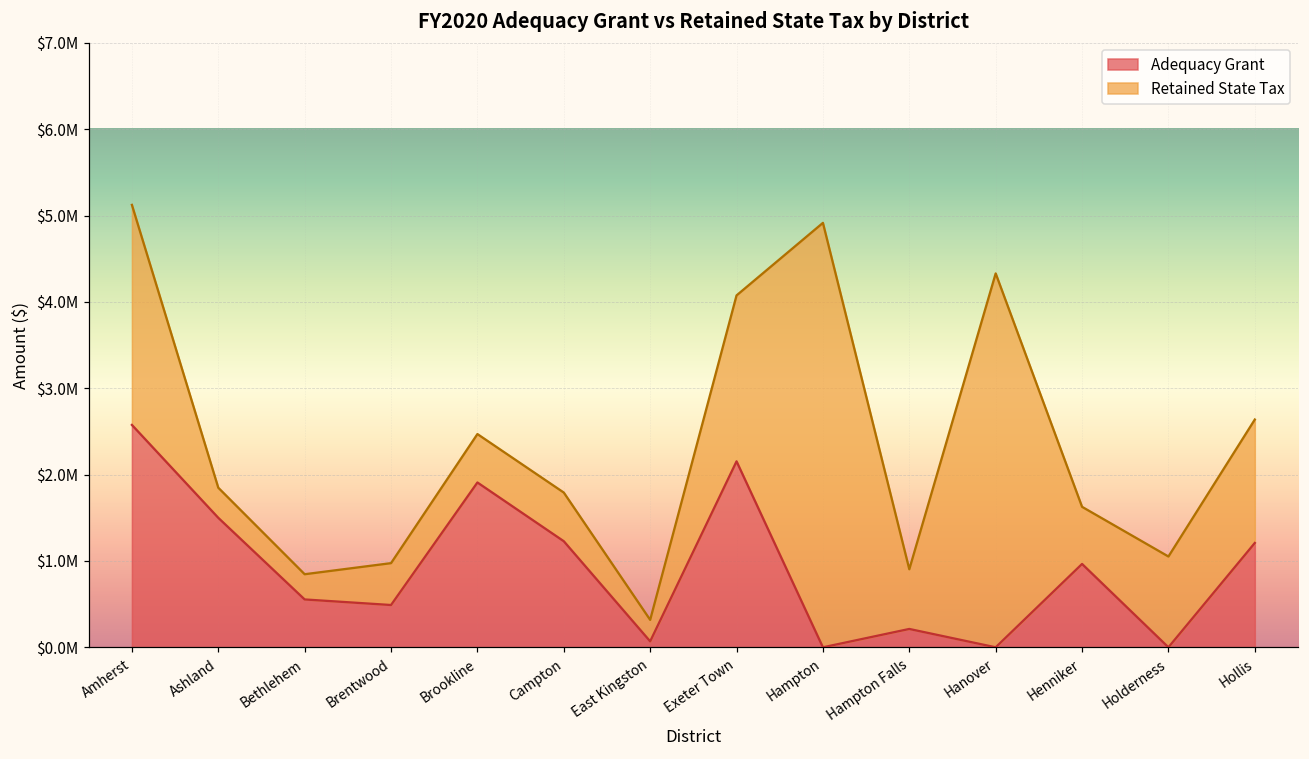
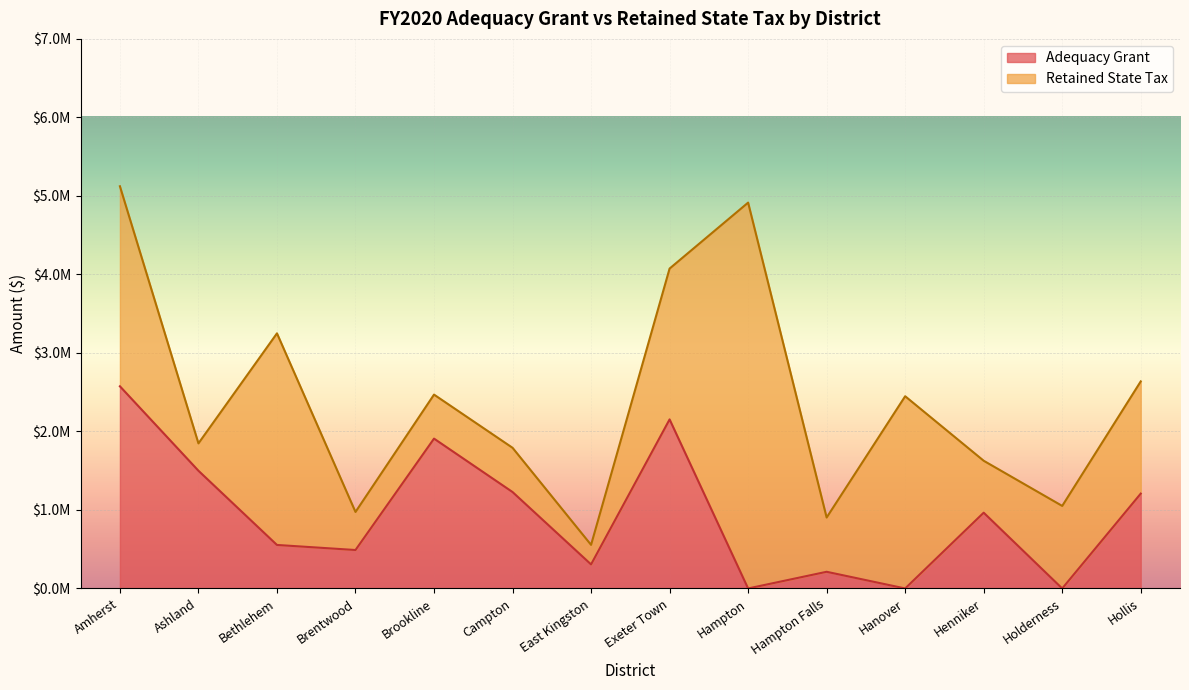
Retained State Tax, Bethlehem: $300000 -> $2700000
Adequacy Grant, East Kingston: $100000 -> $300000
Retained State Tax, Hanover: $4300000 -> $2400000
